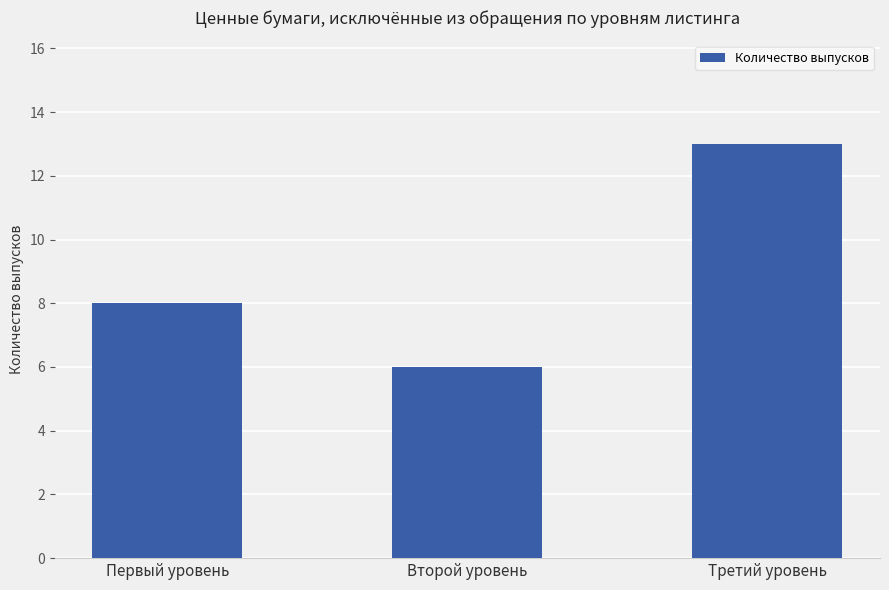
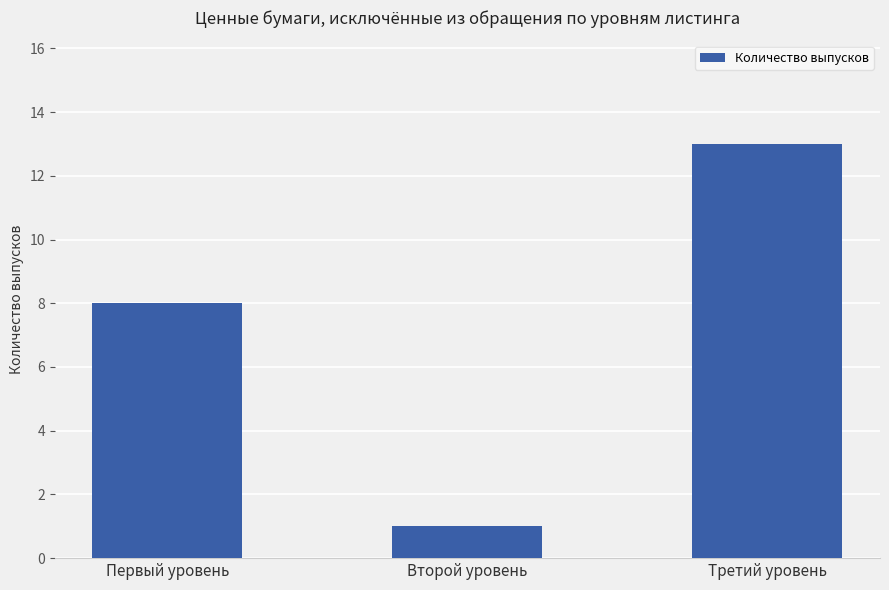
Второй уровень: 6 -> 1
